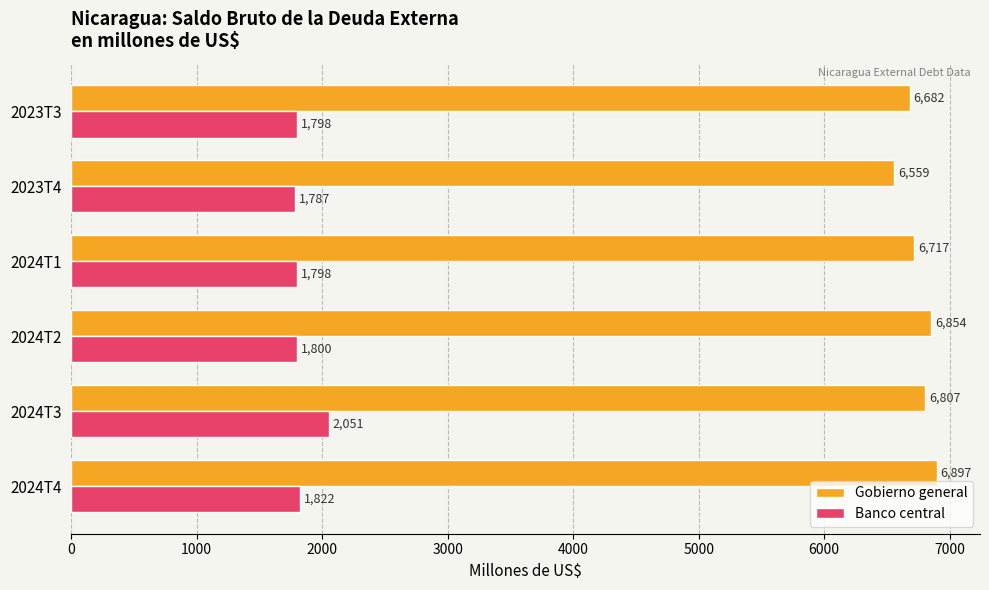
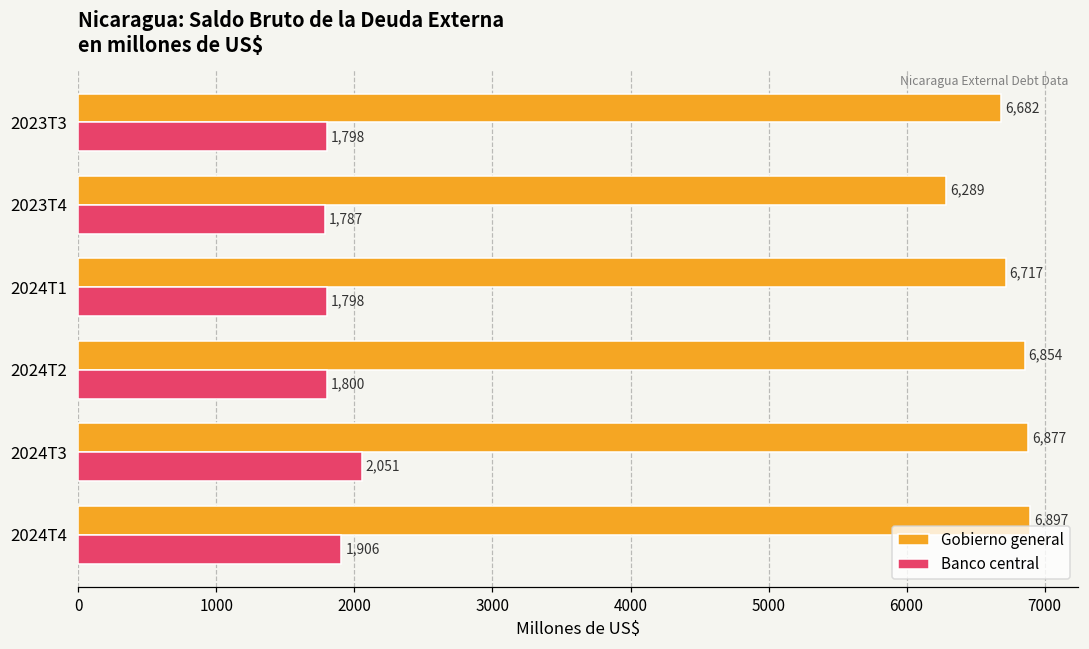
Gobierno general, 2023T4: 6,559 -> 6,289
Gobierno general, 2024T3: 6,807 -> 6,877
Banco central, 2024T4: 1,822 -> 1,906
